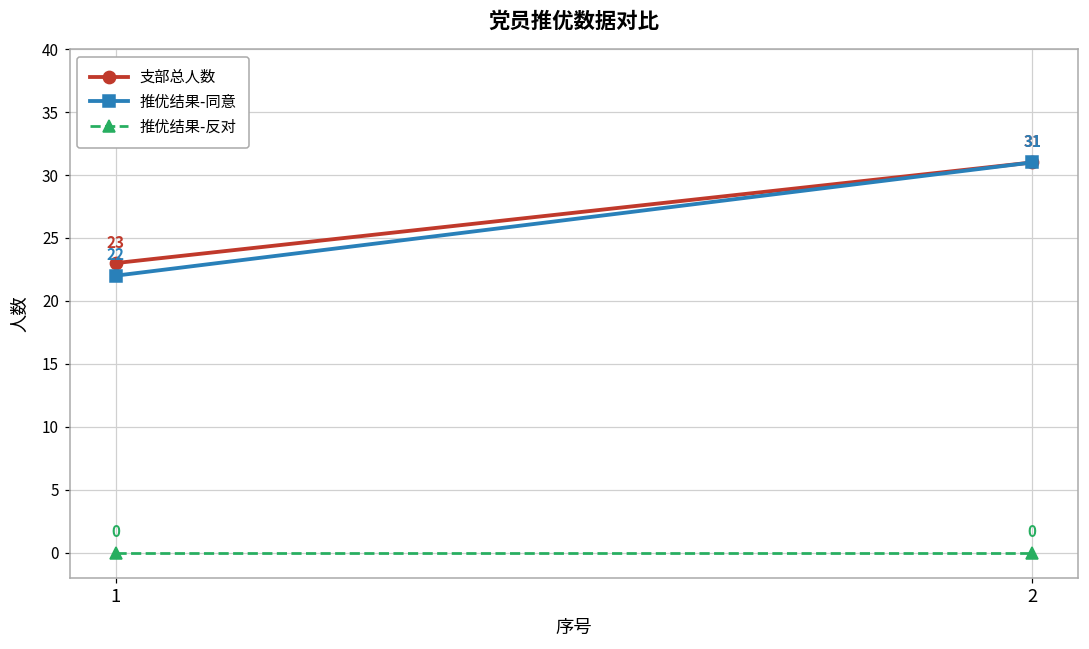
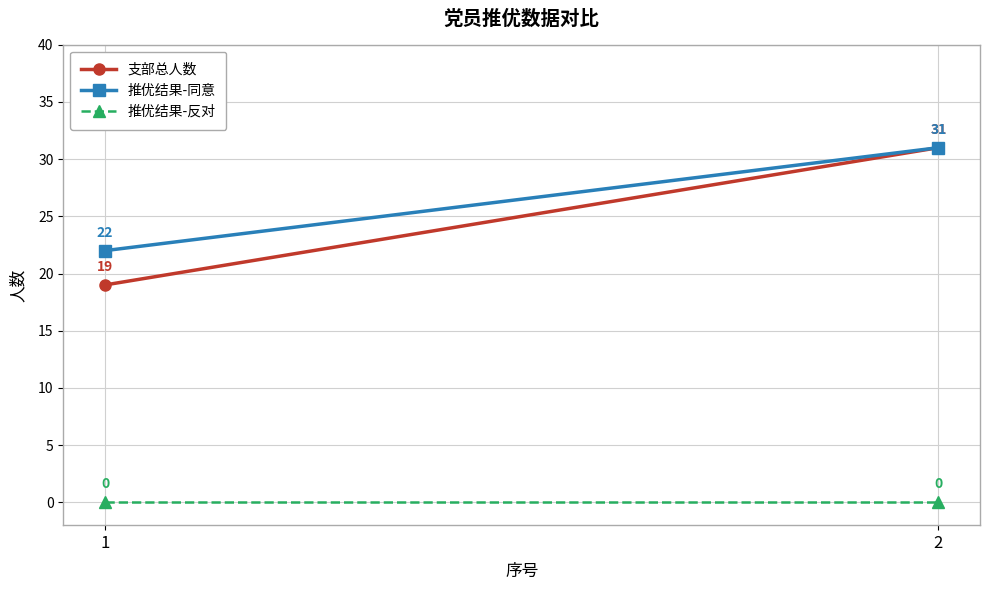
支部总人数, 1: 23 -> 19
